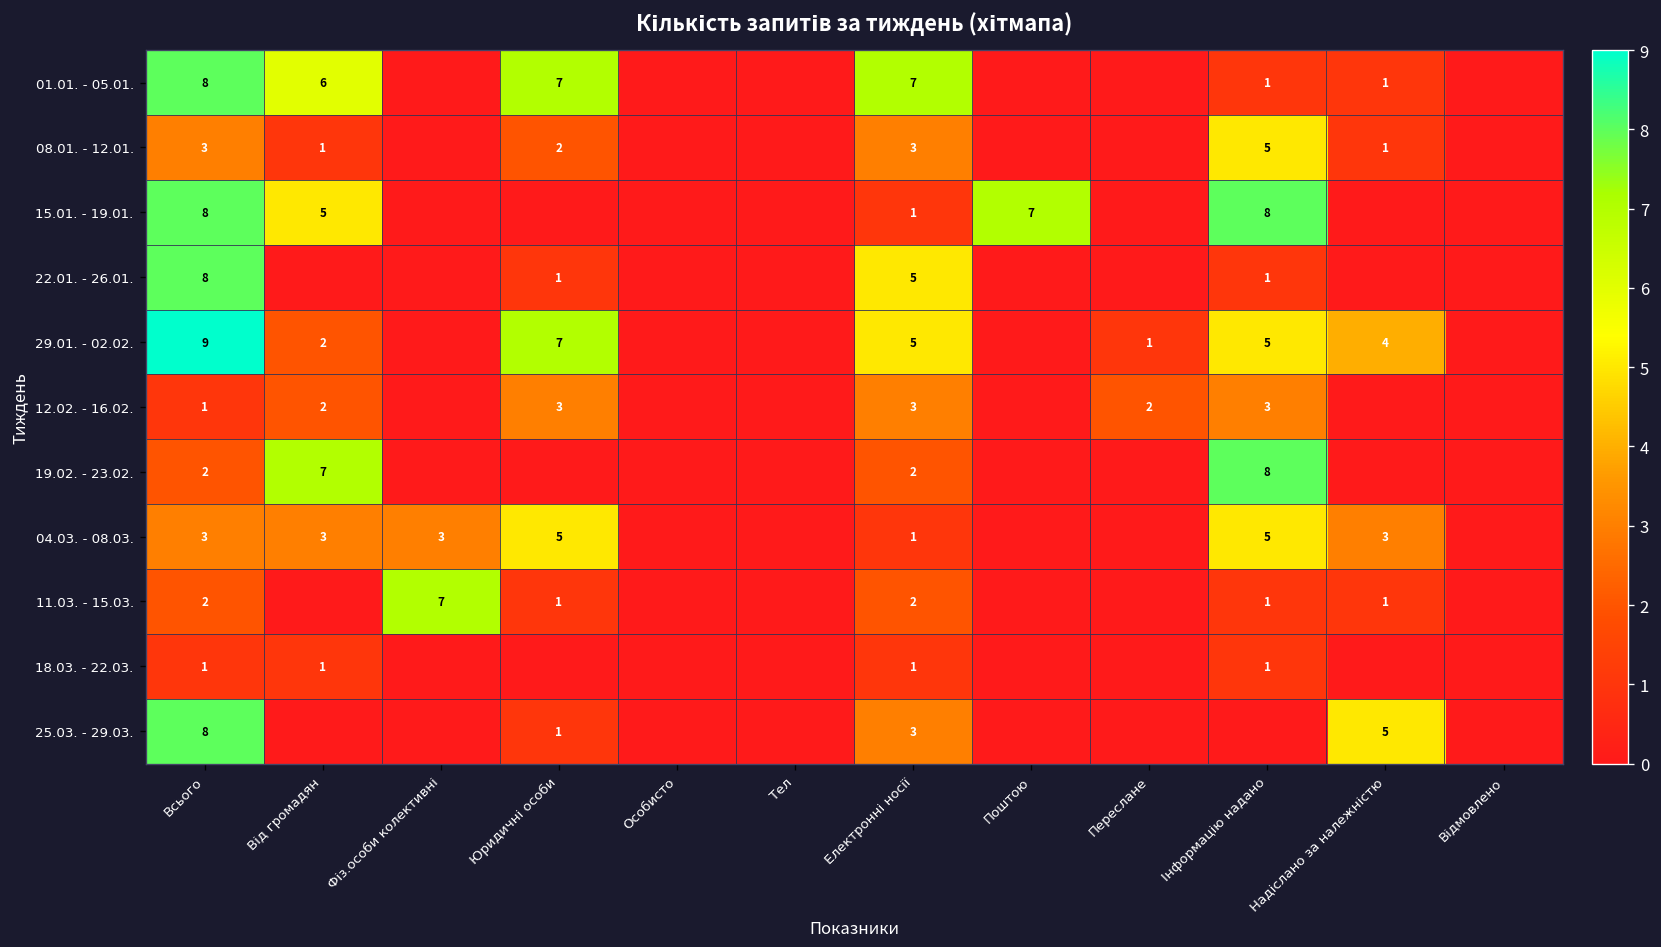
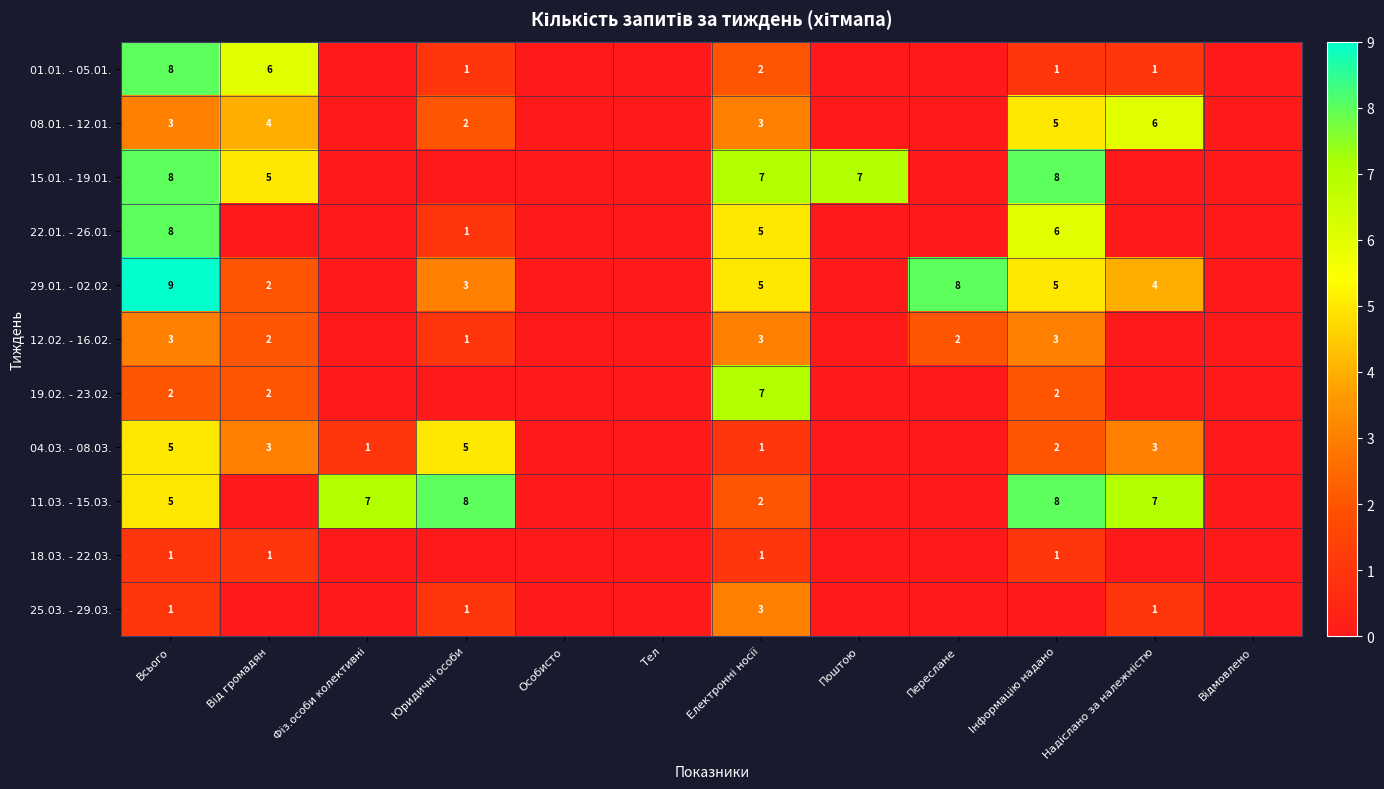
01.01. - 05.01., Юридичні особи: 7 -> 1
01.01. - 05.01., Електронні носії: 7 -> 2
08.01. - 12.01., Від громадян: 1 -> 4
08.01. - 12.01., Надіслано за належністю: 1 -> 6
15.01. - 19.01., Електронні носії: 1 -> 7
22.01. - 26.01., Інформацію надано: 1 -> 6
29.01. - 02.02., Юридичні особи: 7 -> 3
29.01. - 02.02., Переслане: 1 -> 8
12.02. - 16.02., Всього: 1 -> 3
12.02. - 16.02., Юридичні особи: 3 -> 1
19.02. - 23.02., Від громадян: 7 -> 2
19.02. - 23.02., Електронні носії: 2 -> 7
19.02. - 23.02., Інформацію надано: 8 -> 2
04.03. - 08.03., Всього: 3 -> 5
04.03. - 08.03., Фіз.особи колективні: 3 -> 1
04.03. - 08.03., Інформацію надано: 5 -> 2
11.03. - 15.03., Всього: 2 -> 5
11.03. - 15.03., Юридичні особи: 1 -> 8
11.03. - 15.03., Інформацію надано: 1 -> 8
11.03. - 15.03., Надіслано за належністю: 1 -> 7
25.03. - 29.03., Всього: 8 -> 1
25.03. - 29.03., Надіслано за належністю: 5 -> 1
